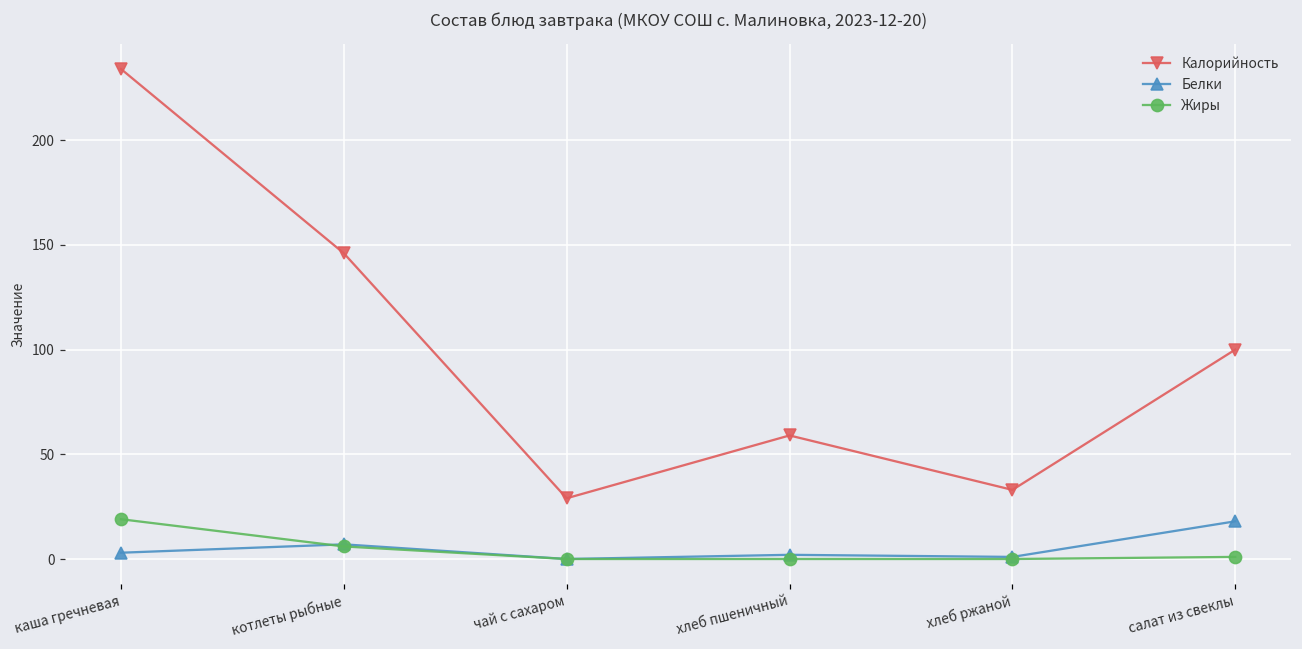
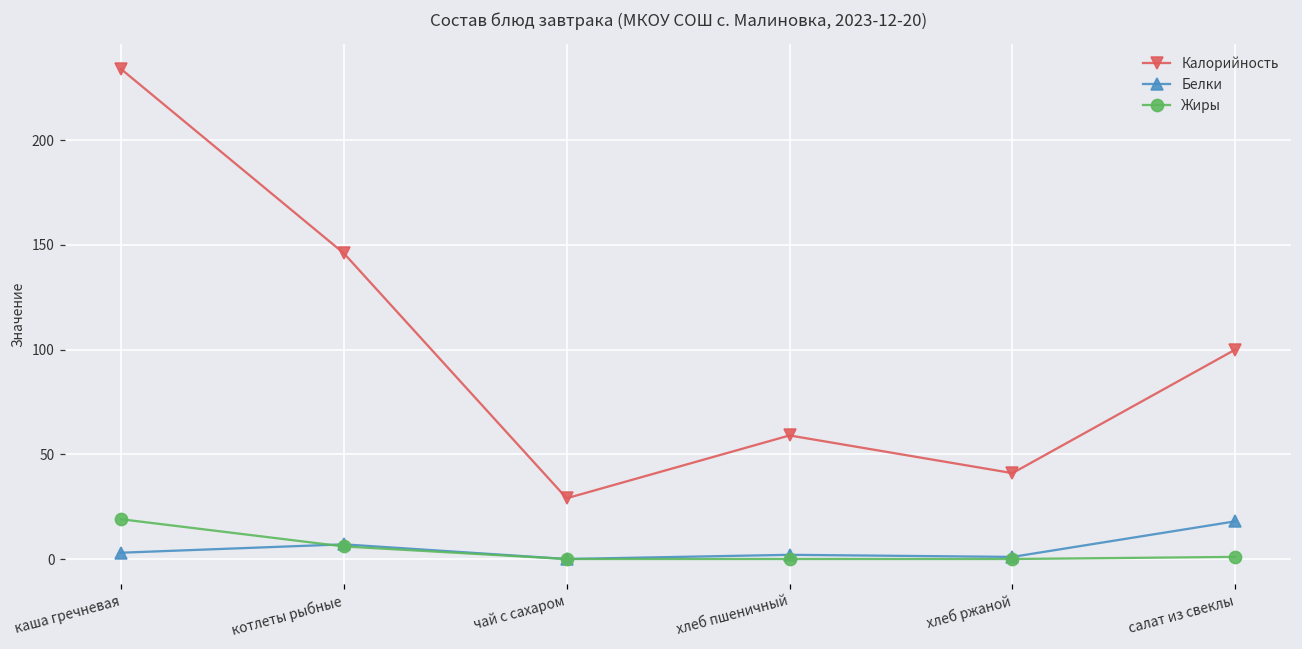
Калорийность, хлеб ржаной: 33 -> 41
